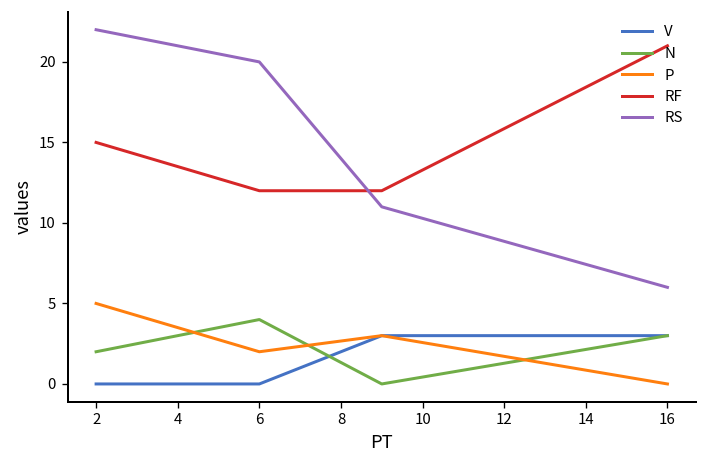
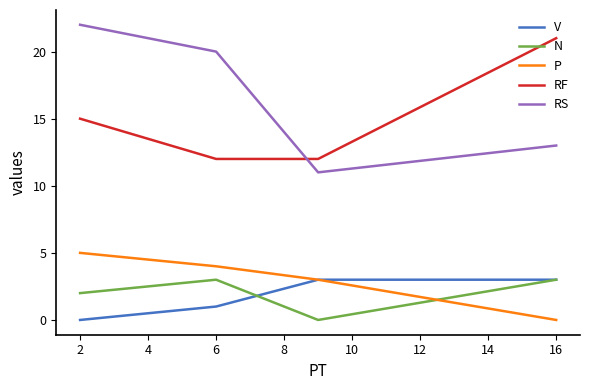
V, 6: 0 -> 1
N, 6: 4 -> 3
P, 6: 2 -> 4
RS, 16: 6 -> 13
